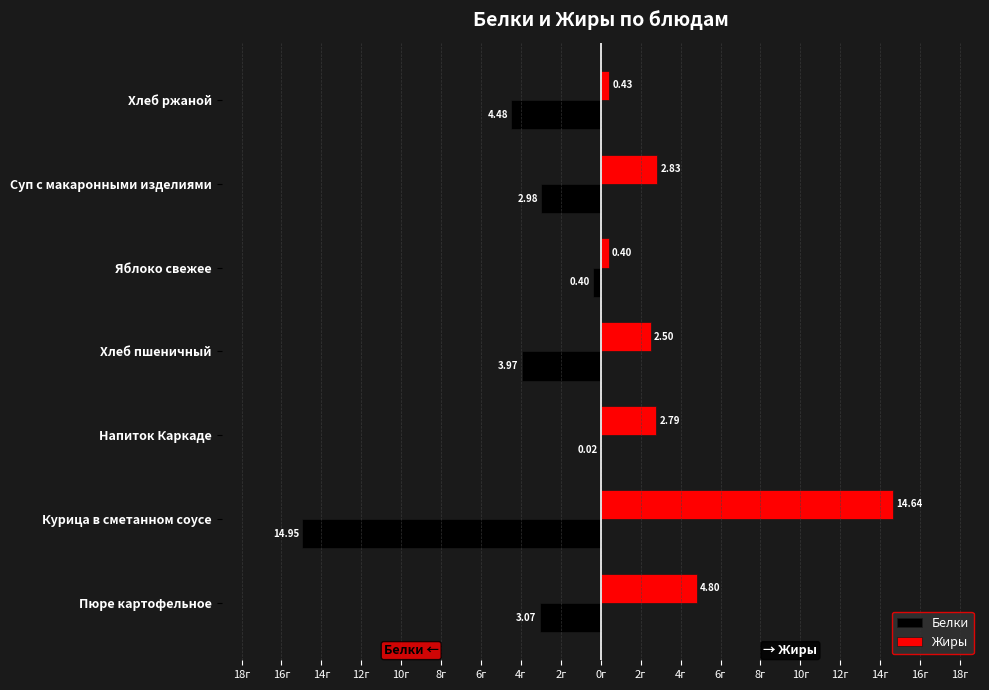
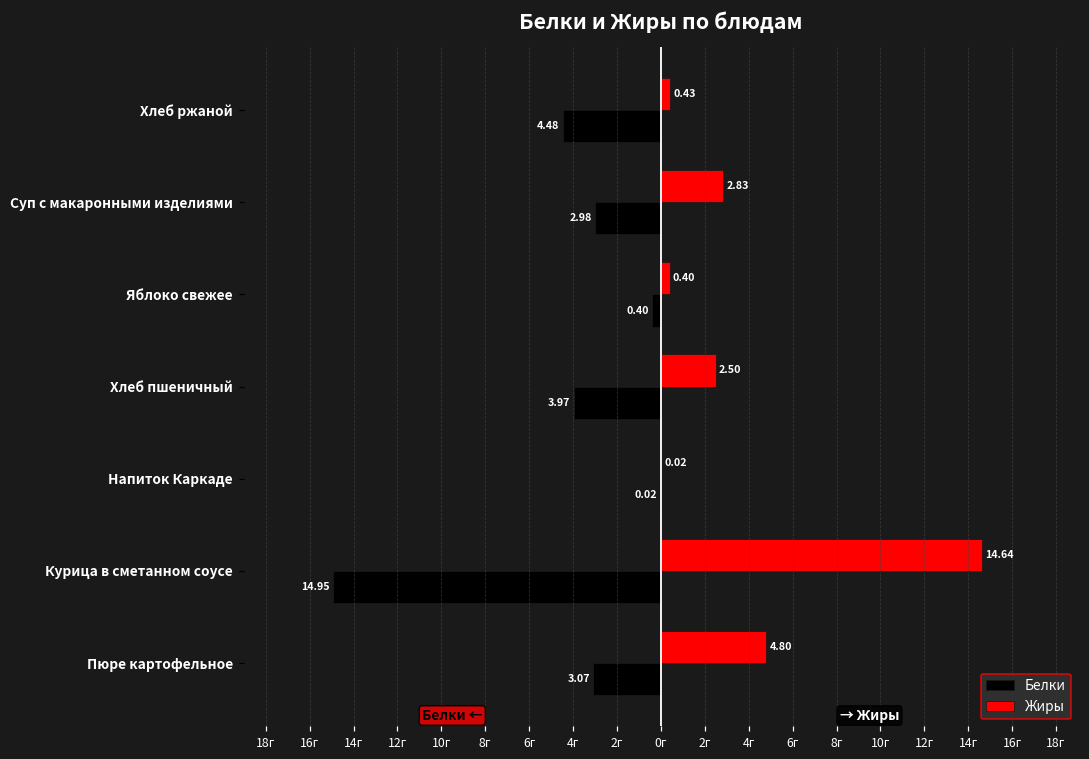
Жиры, Напиток Каркаде: 2.79 -> 0.02
